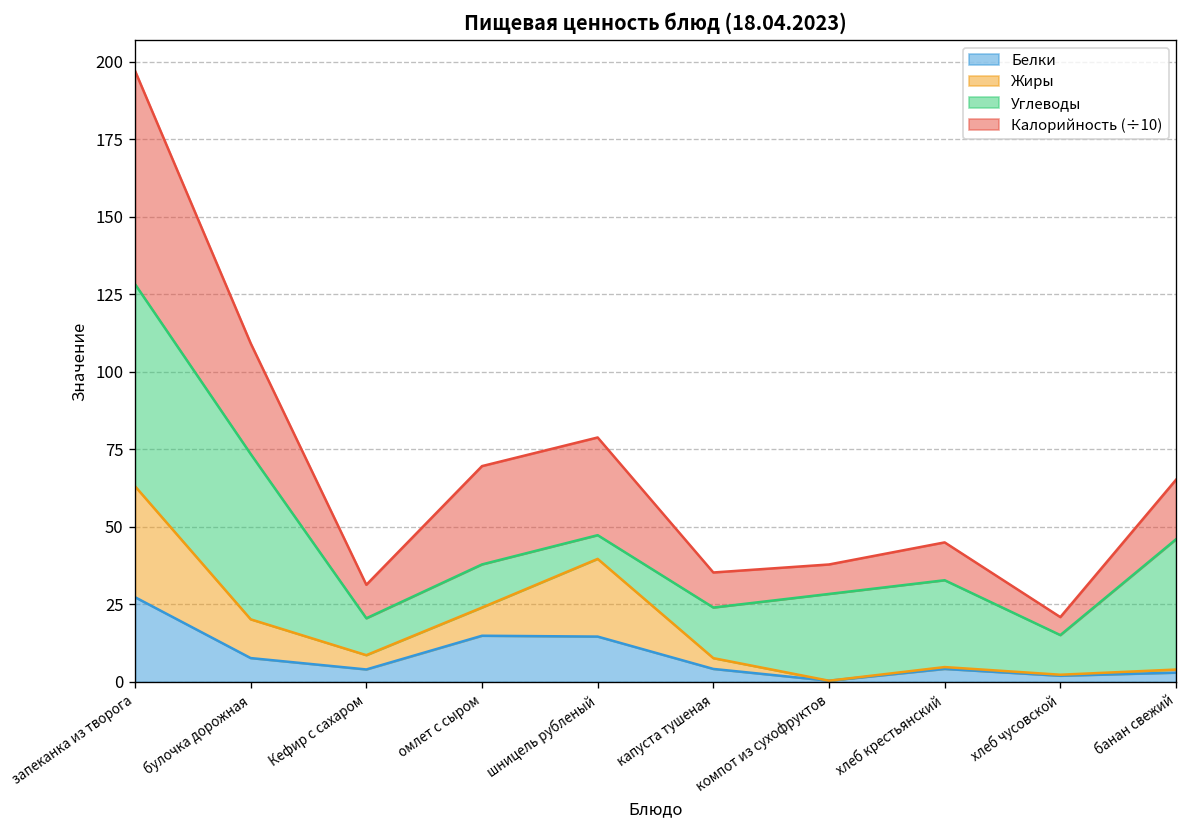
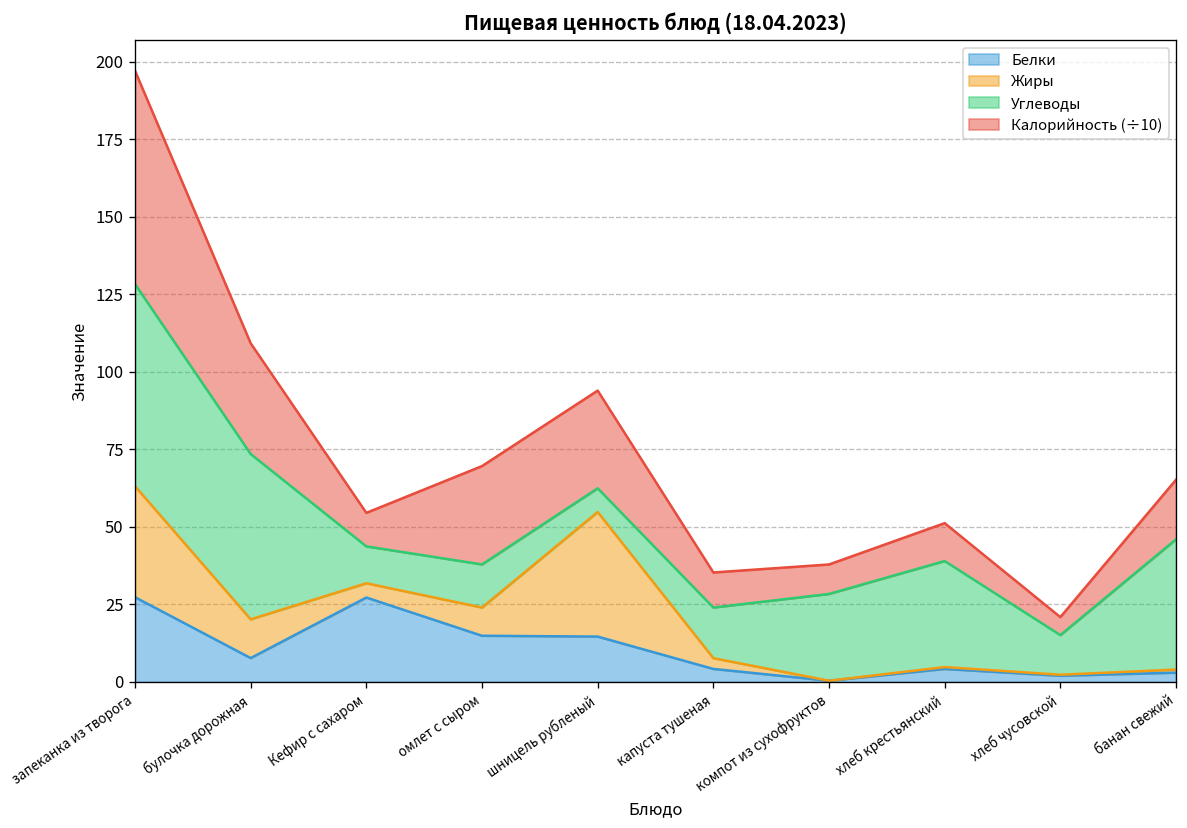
Белки, Кефир с сахаром: 4 -> 27
Жиры, шницель рубленый: 25 -> 40
Углеводы, хлеб крестьянский: 28 -> 34
